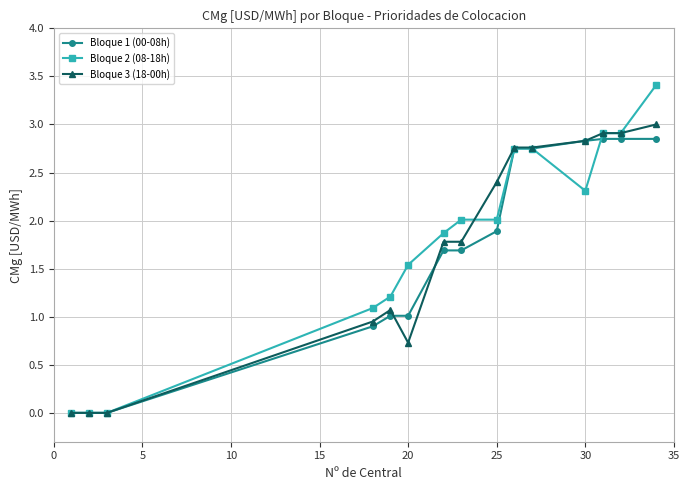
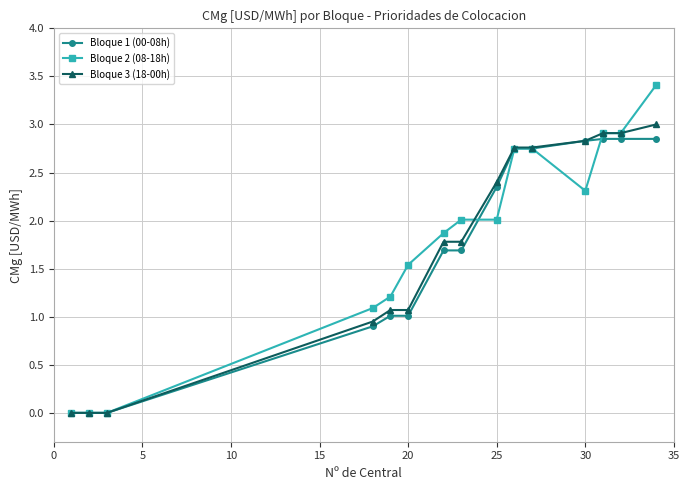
Bloque 3 (18-00h), 20: 0.7 -> 1.1
Bloque 1 (00-08h), 25: 1.9 -> 2.4
